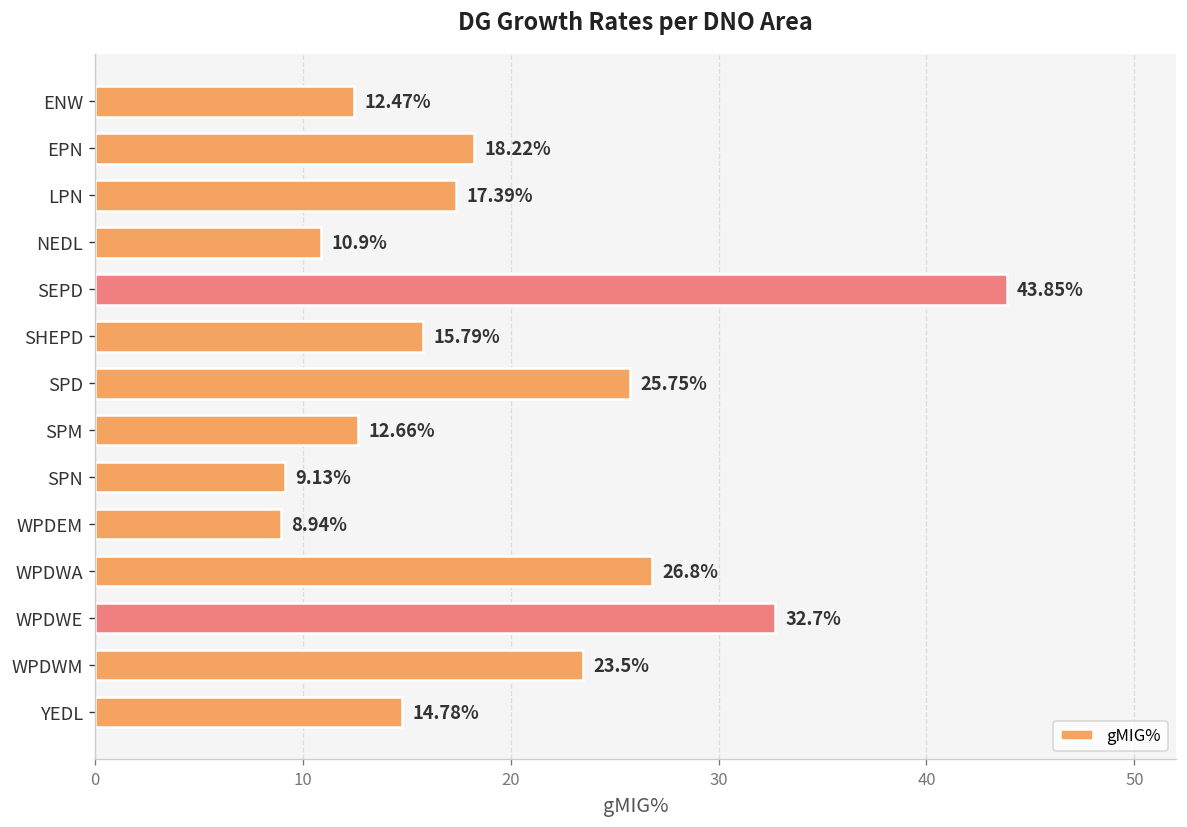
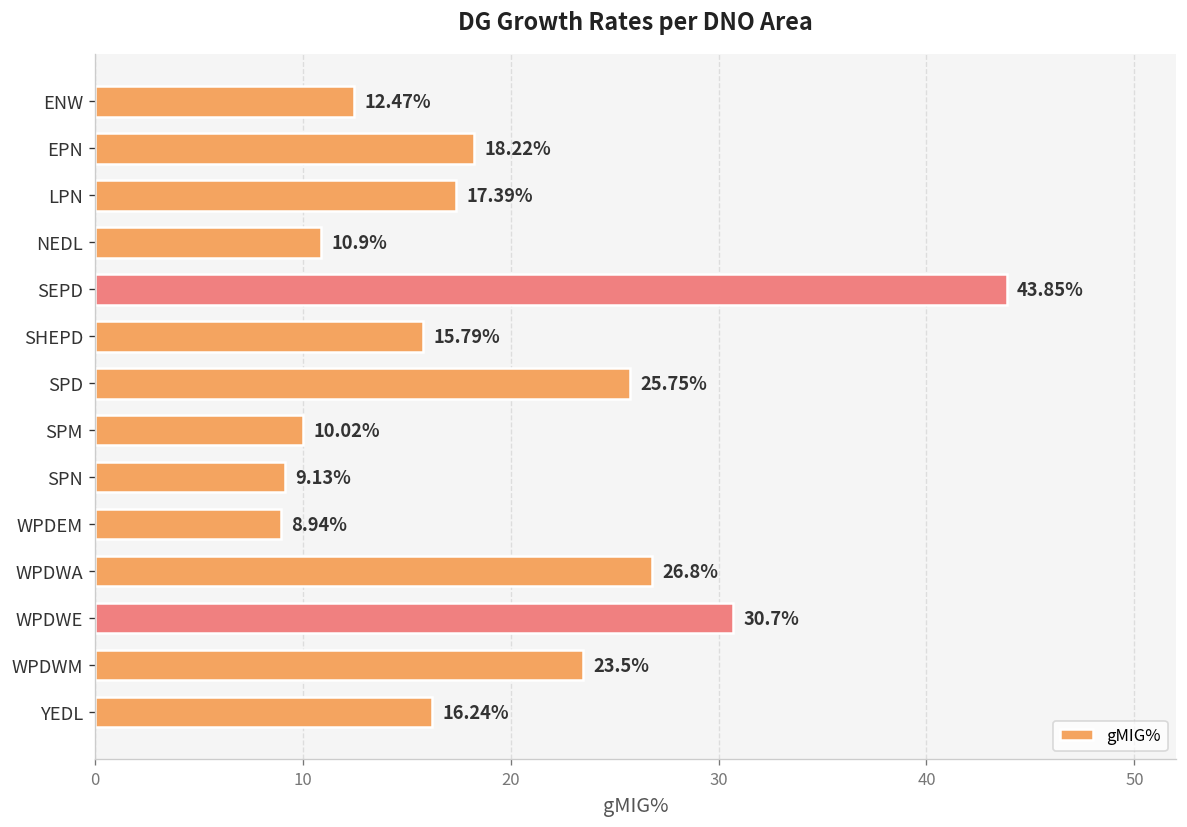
SPM: 12.66% -> 10.02%
WPDWE: 32.7% -> 30.7%
YEDL: 14.78% -> 16.24%
